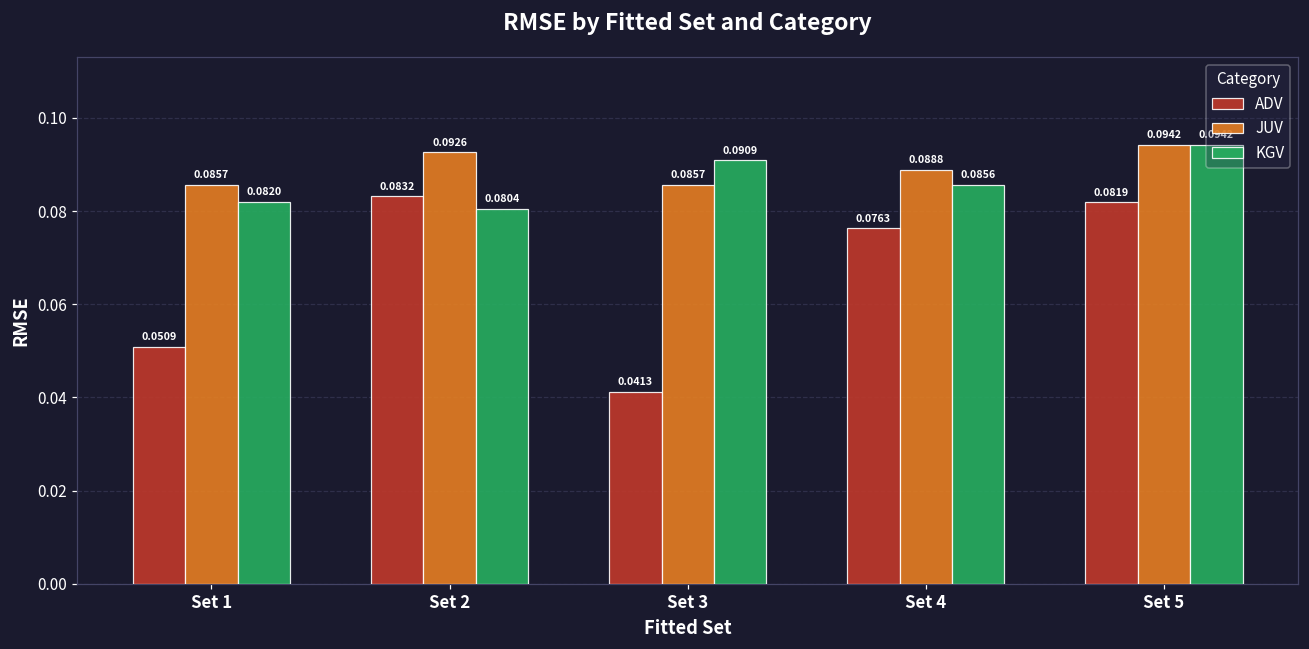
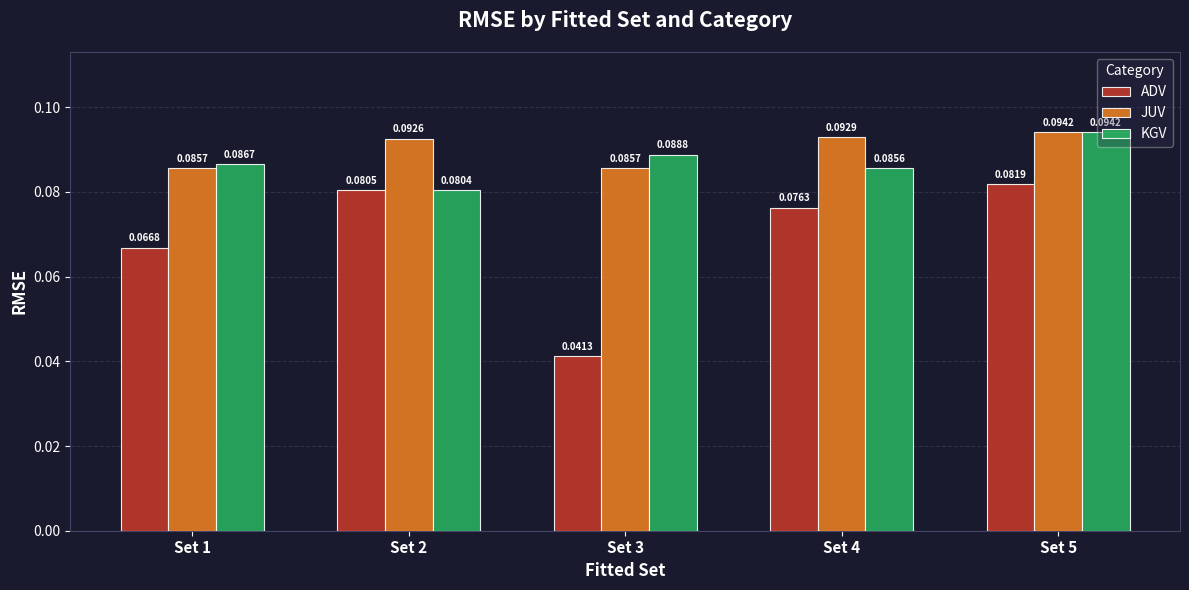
ADV, Set 1: 0.0509 -> 0.0668
KGV, Set 1: 0.0820 -> 0.0867
ADV, Set 2: 0.0832 -> 0.0805
KGV, Set 3: 0.0909 -> 0.0888
JUV, Set 4: 0.0888 -> 0.0929
